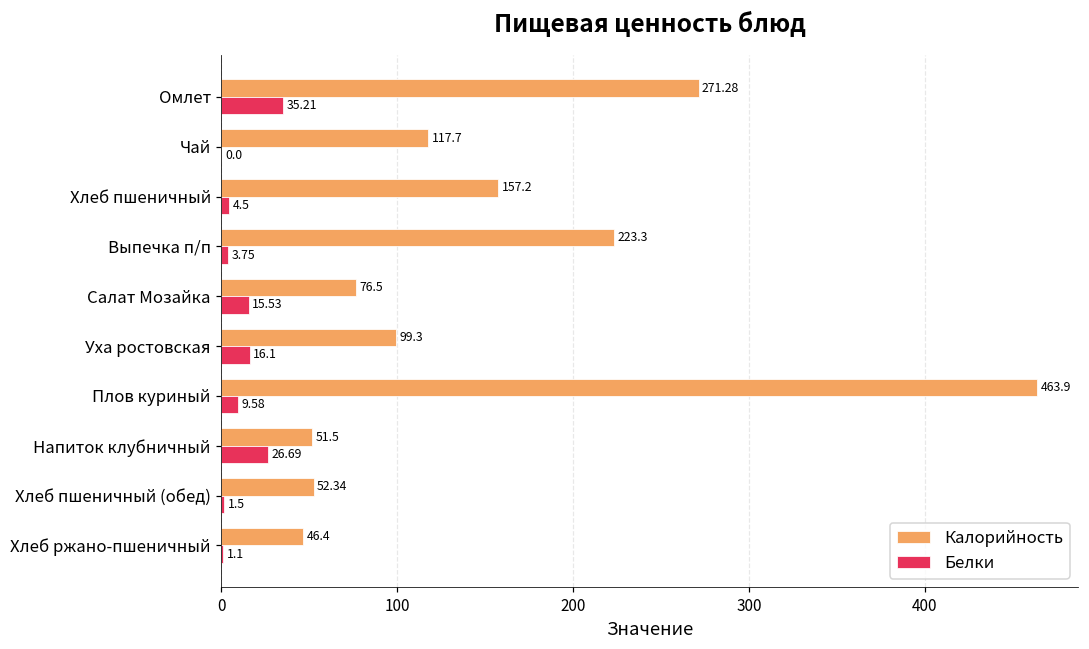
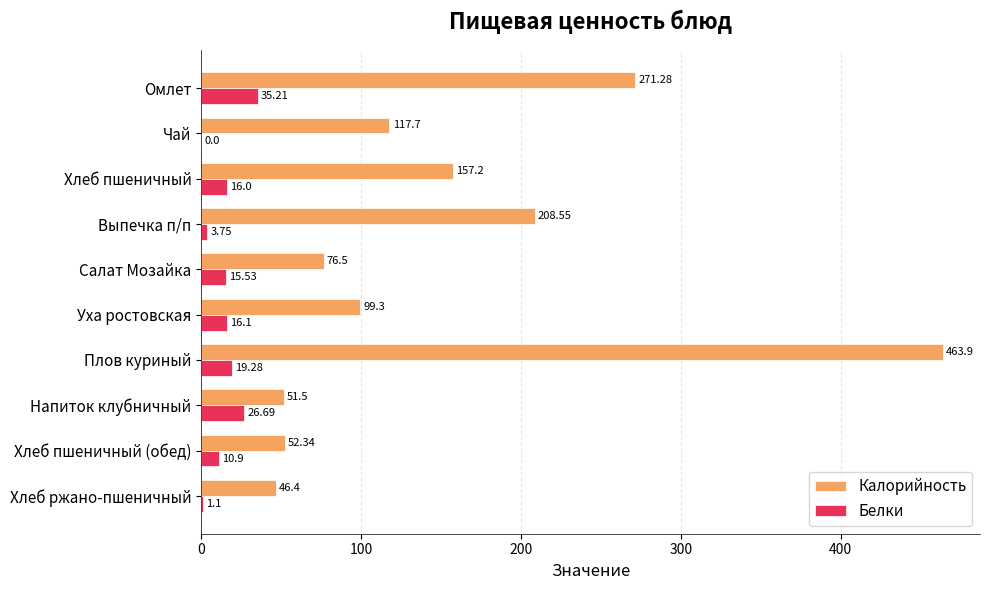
Белки, Хлеб пшеничный: 4.5 -> 16.0
Калорийность, Выпечка п/п: 223.3 -> 208.55
Белки, Плов куриный: 9.58 -> 19.28
Белки, Хлеб пшеничный (обед): 1.5 -> 10.9
